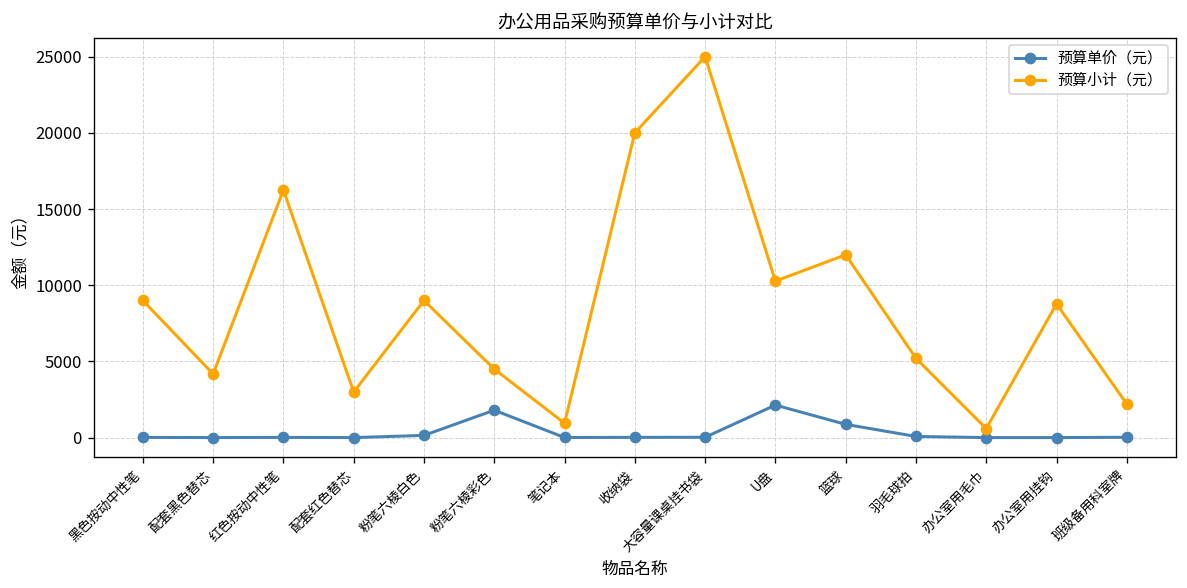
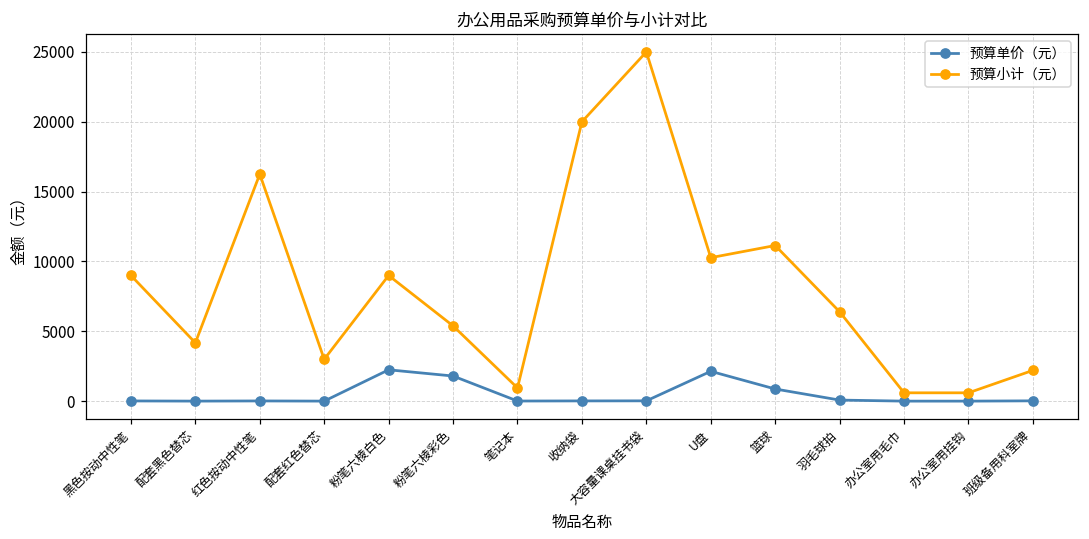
预算单价（元）, 粉笔六棱白色: 200 -> 2200
预算小计（元）, 粉笔六棱彩色: 4500 -> 5400
预算小计（元）, 篮球: 12000 -> 11100
预算小计（元）, 羽毛球拍: 5200 -> 6400
预算小计（元）, 办公室用挂钩: 8800 -> 600
